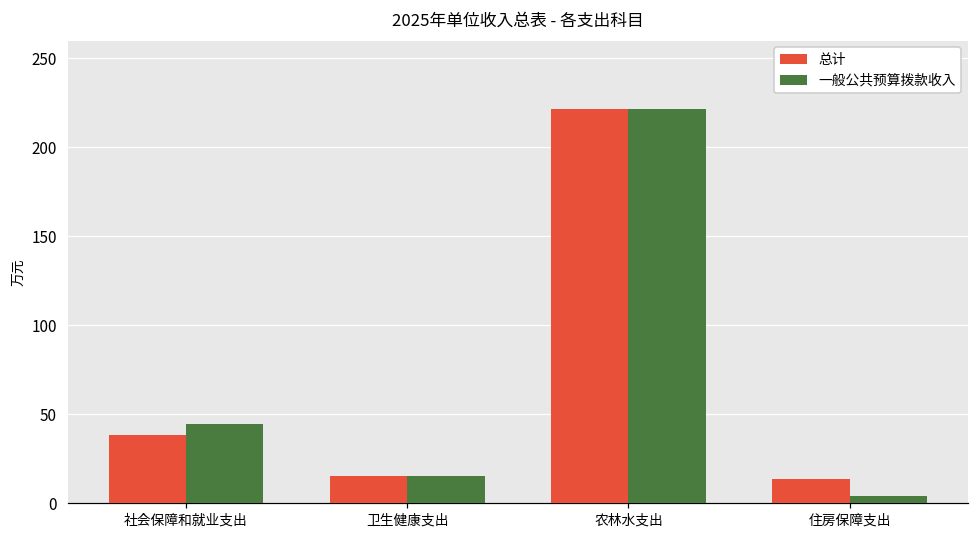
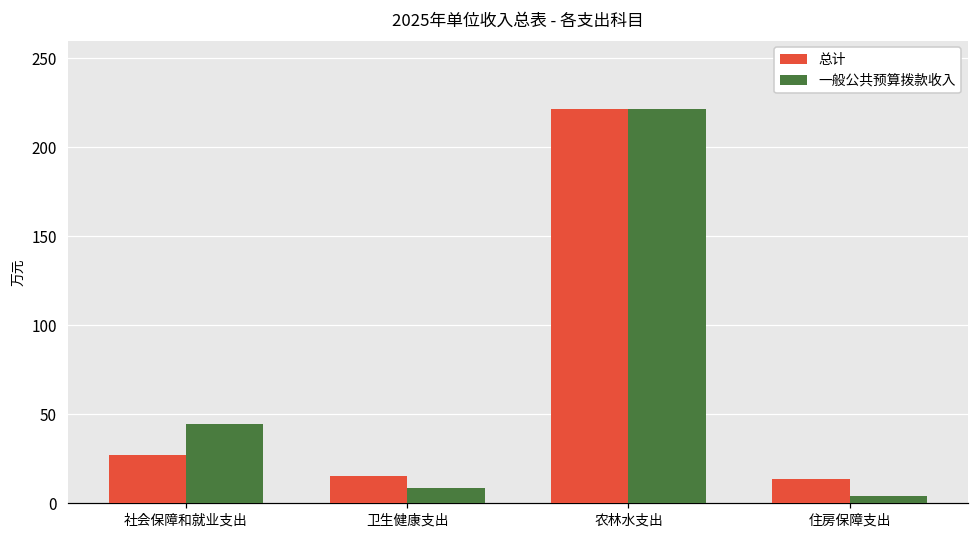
总计, 社会保障和就业支出: 38 -> 27
一般公共预算拨款收入, 卫生健康支出: 15 -> 8
